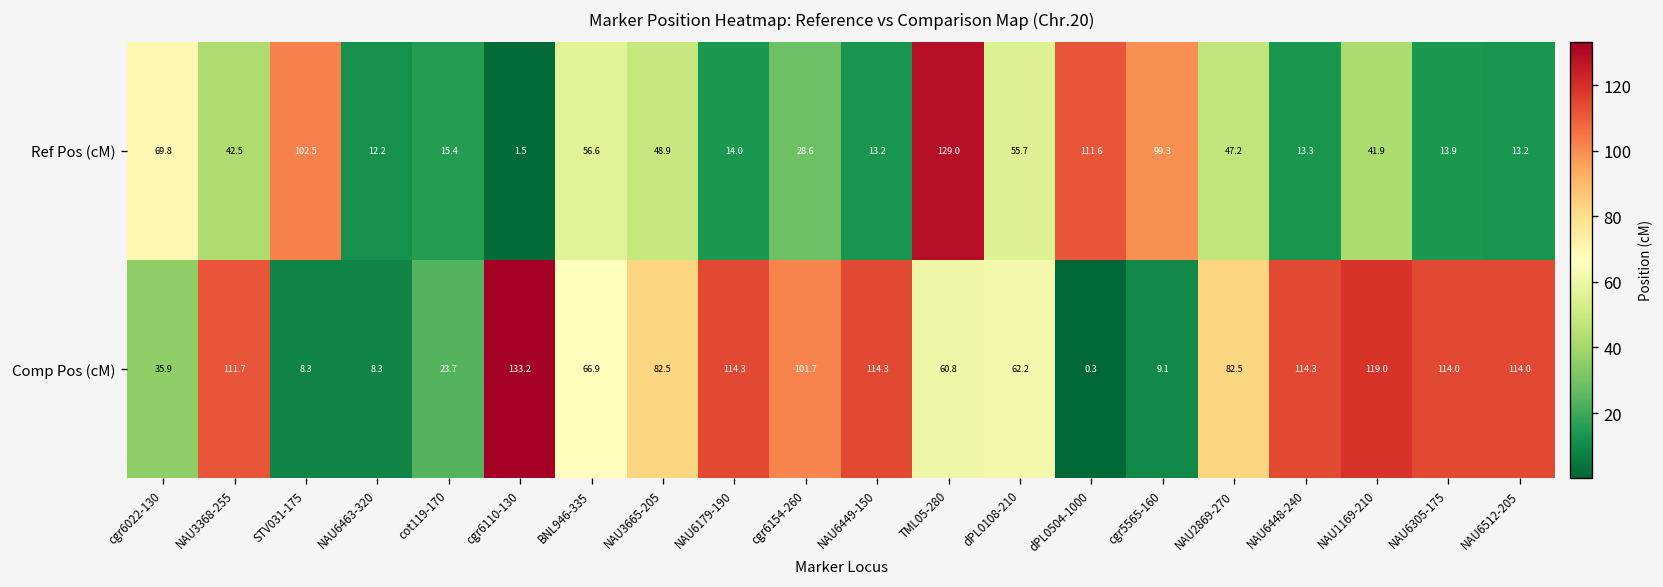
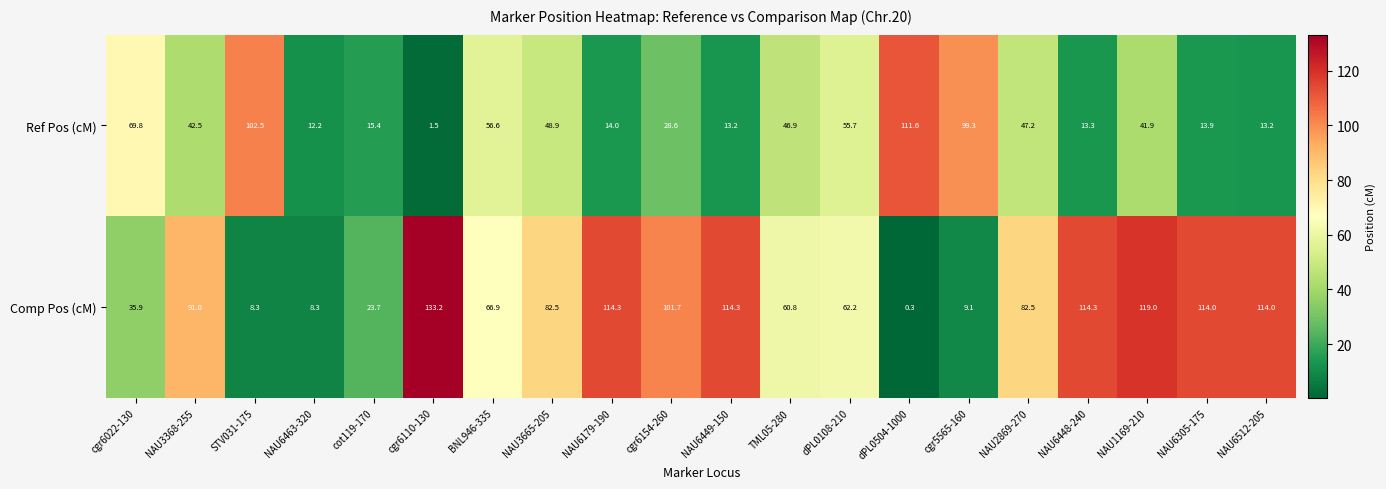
Ref Pos (cM), TML05-280: 129.0 -> 46.9
Comp Pos (cM), NAU3368-255: 111.7 -> 91.0
